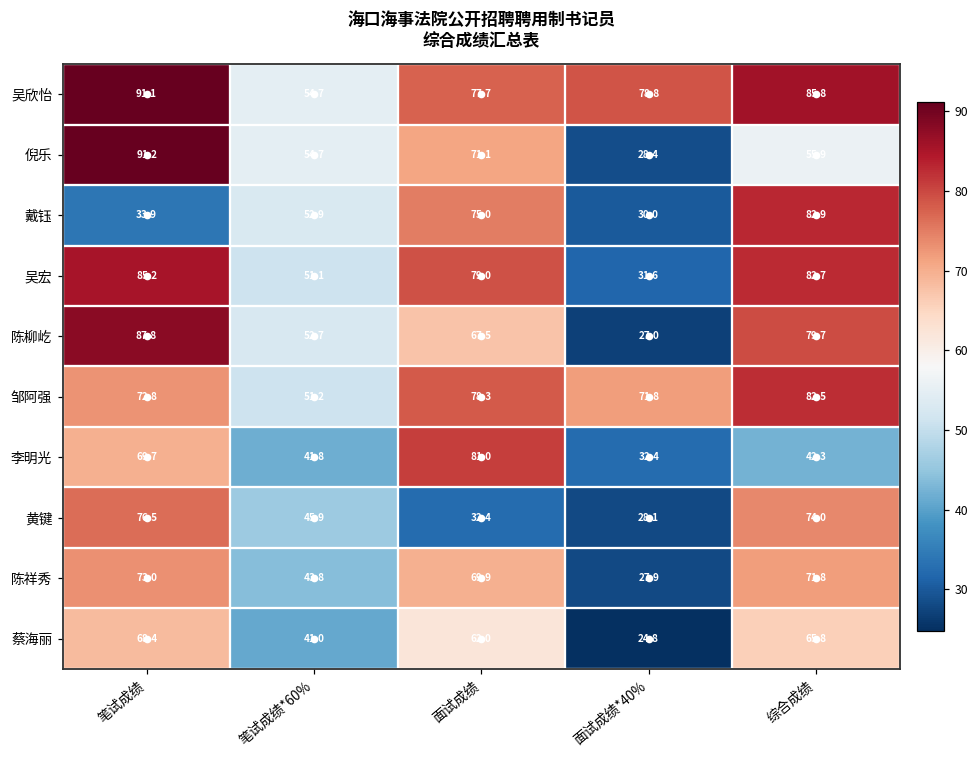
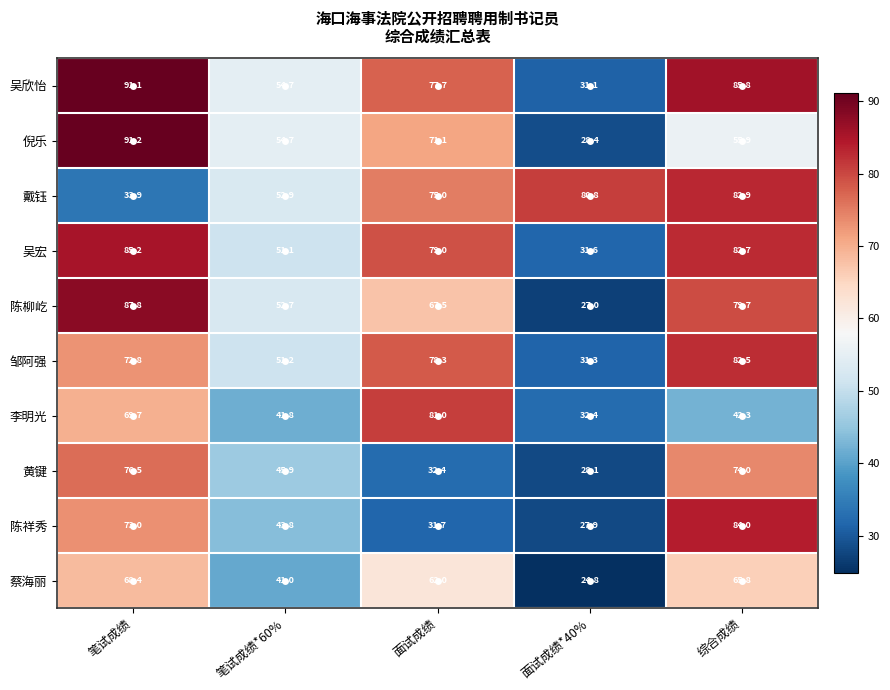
吴欣怡, 面试成绩*40%: 78.8 -> 31.1
戴钰, 面试成绩*40%: 30.0 -> 80.8
邹阿强, 面试成绩*40%: 71.8 -> 31.3
陈祥秀, 面试成绩: 69.9 -> 31.7
陈祥秀, 综合成绩: 71.8 -> 84.0
